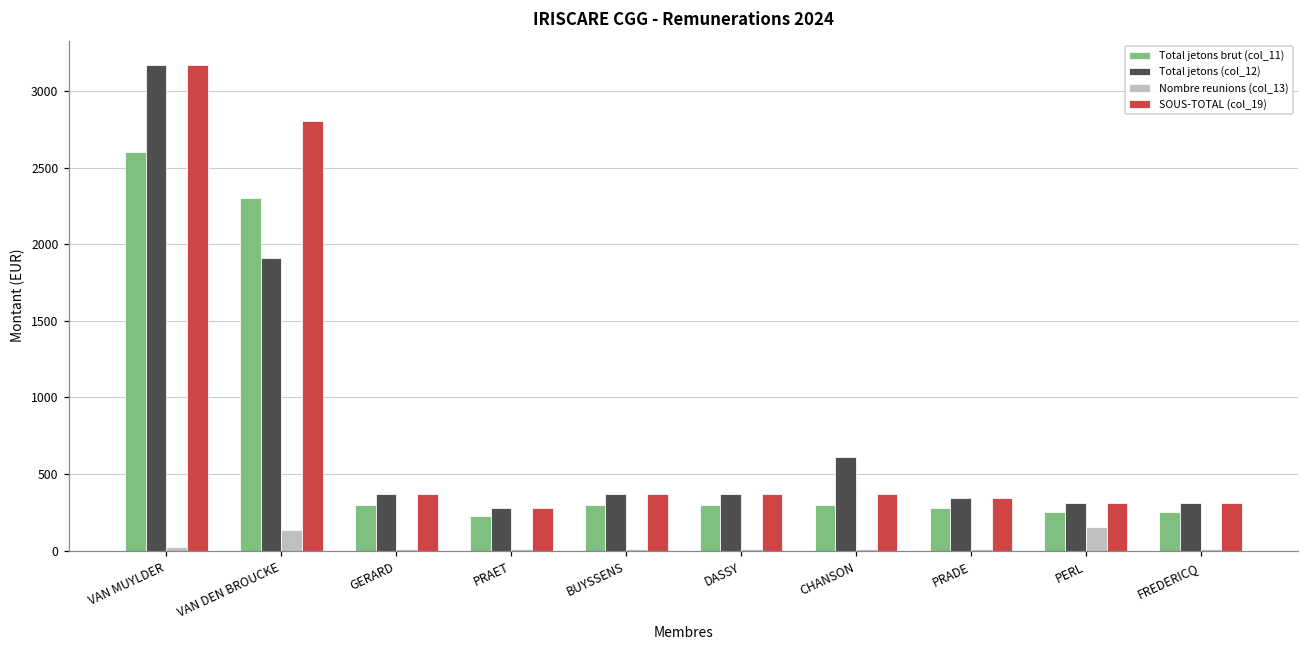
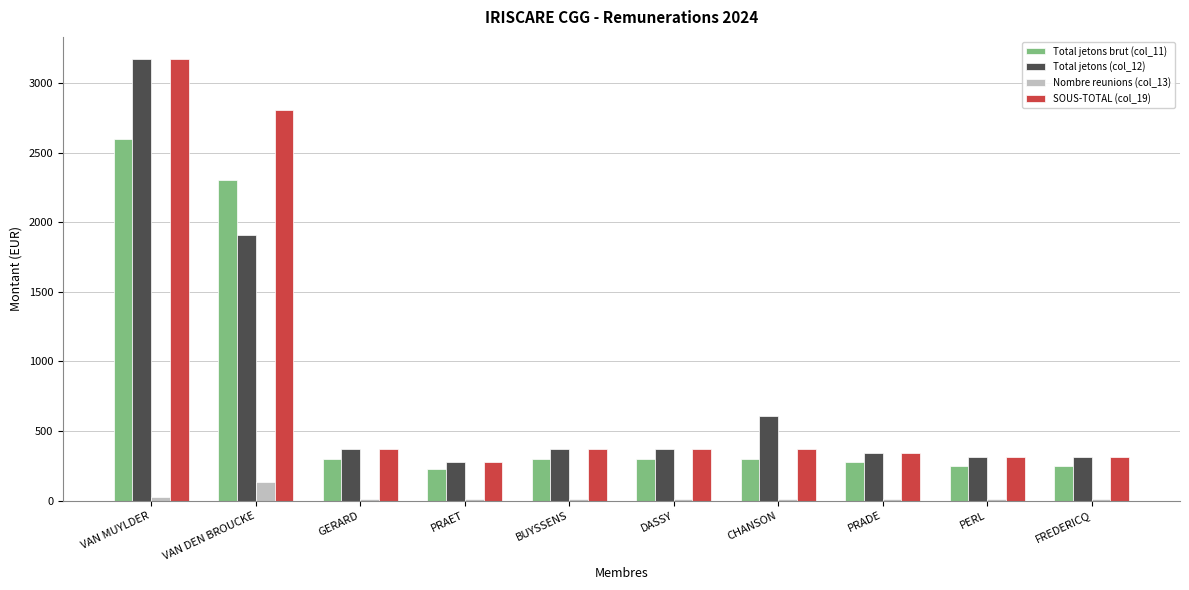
Nombre reunions (col_13), PERL: 150 -> 10
